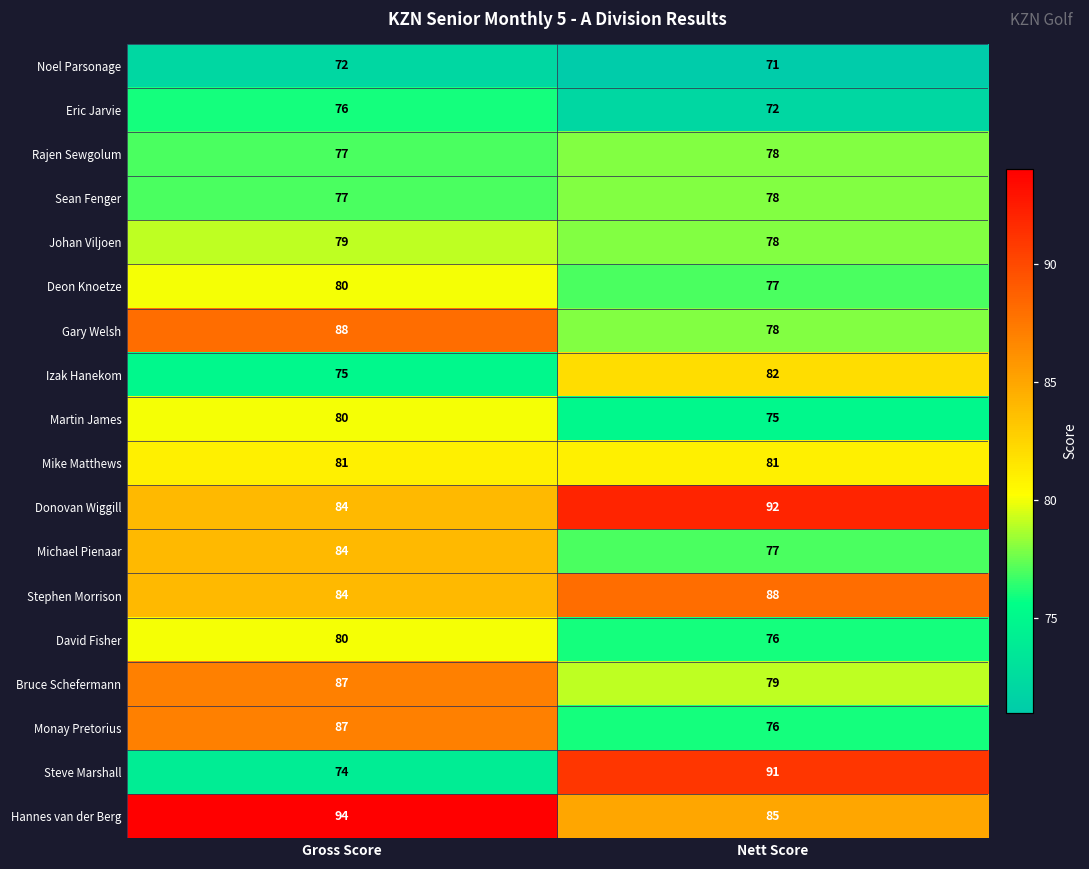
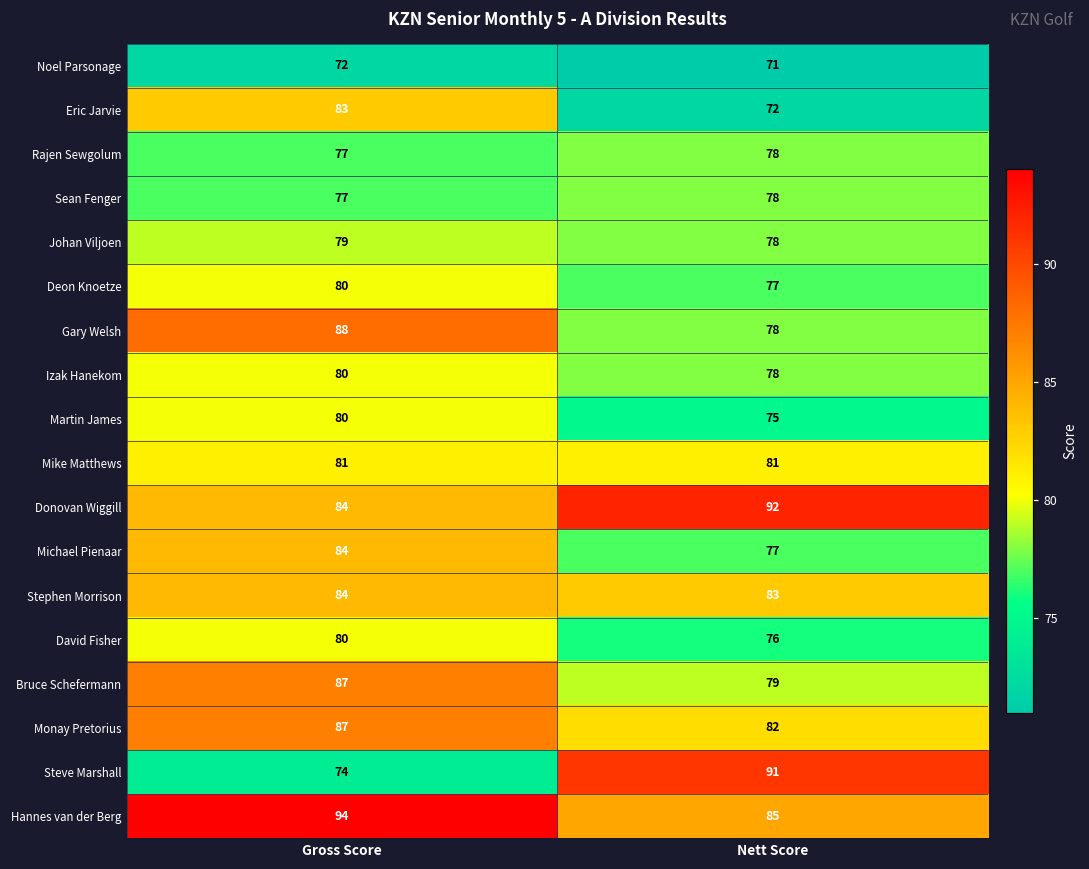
Eric Jarvie, Gross Score: 76 -> 83
Izak Hanekom, Gross Score: 75 -> 80
Izak Hanekom, Nett Score: 82 -> 78
Stephen Morrison, Nett Score: 88 -> 83
Monay Pretorius, Nett Score: 76 -> 82
